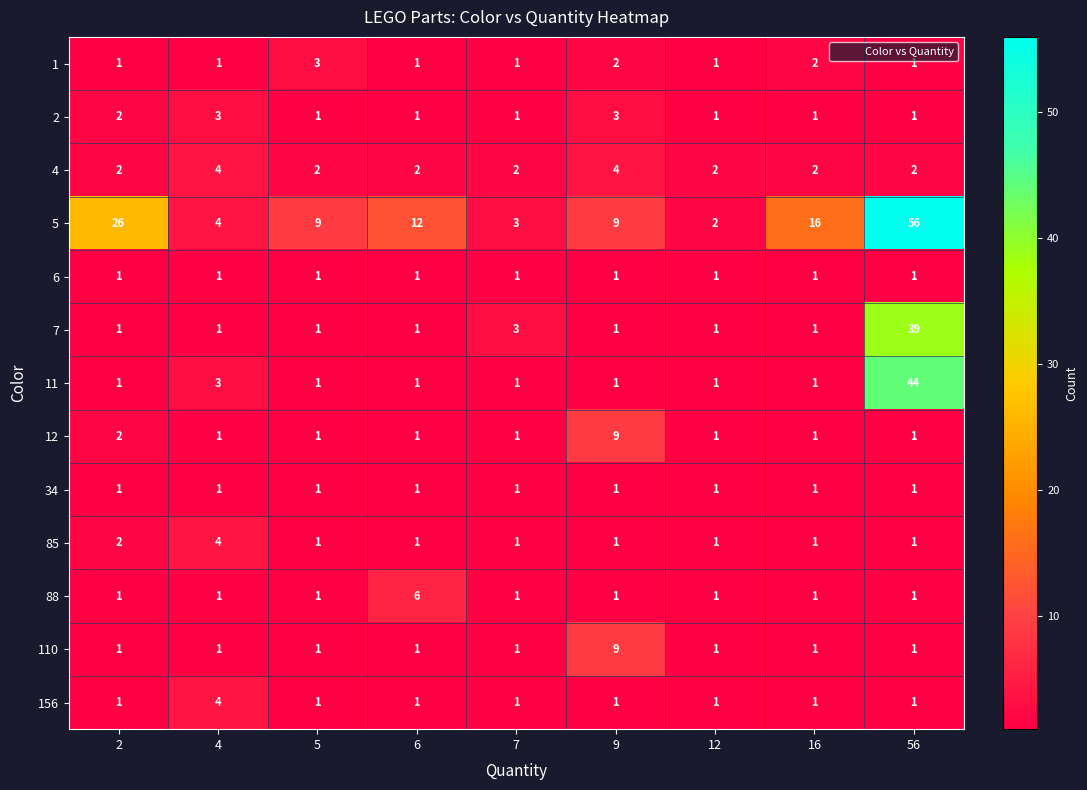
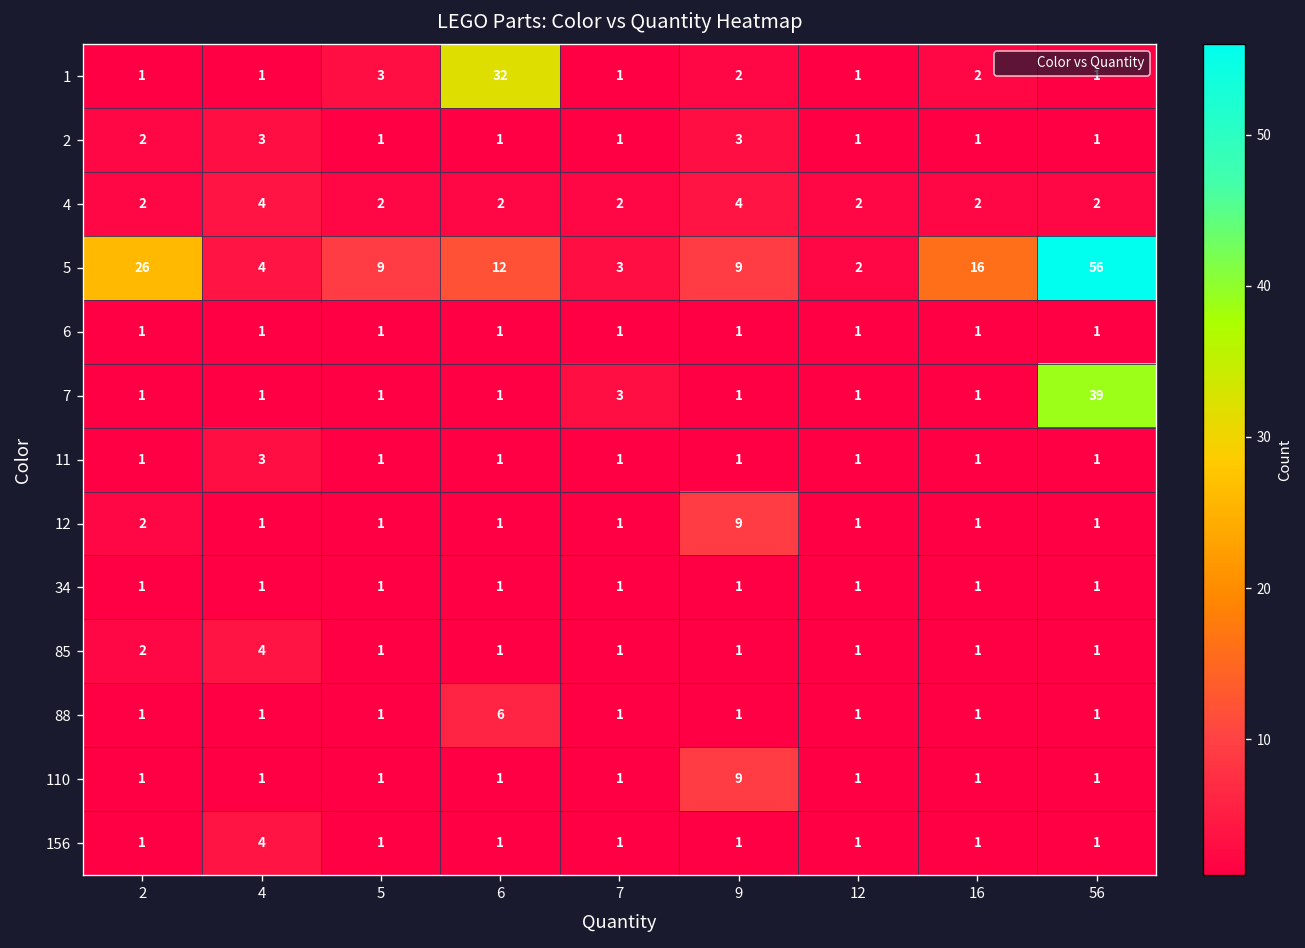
1, 6: 1 -> 32
11, 56: 44 -> 1
